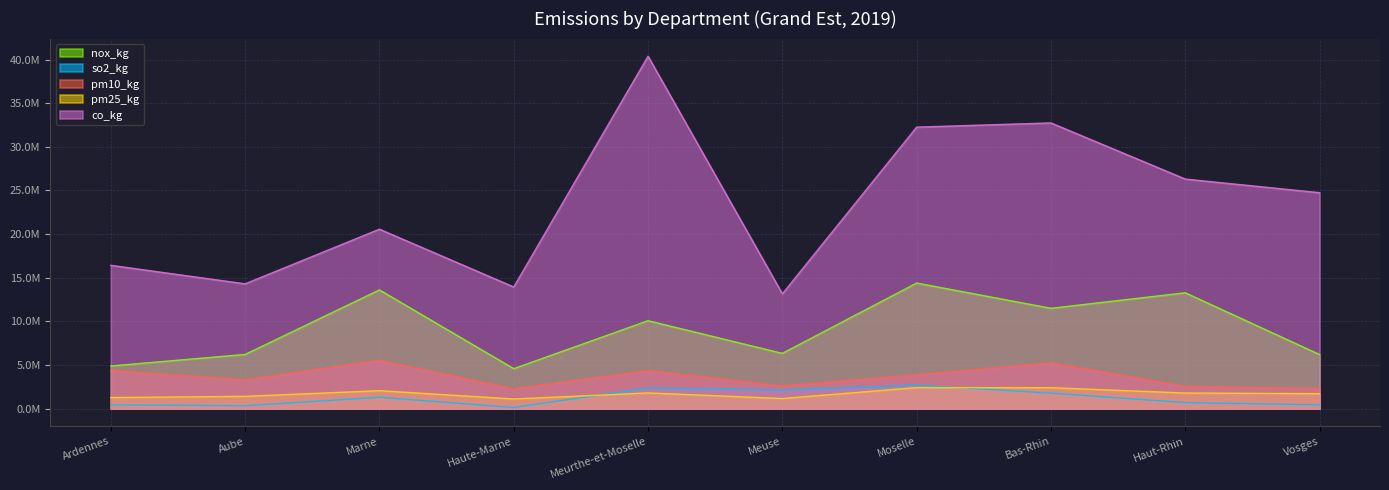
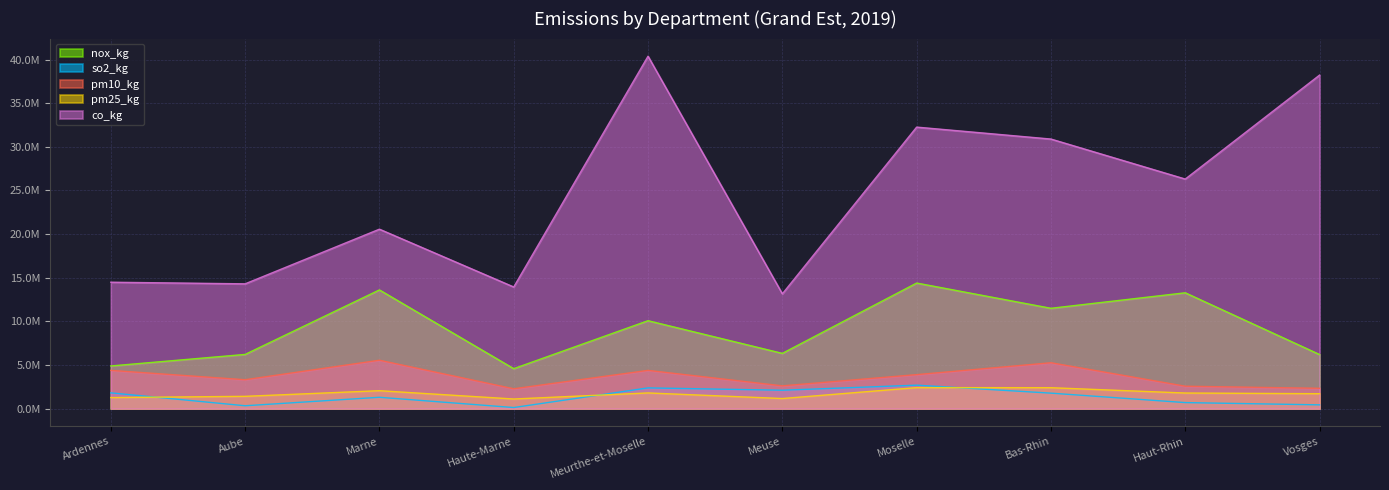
so2_kg, Ardennes: 0 -> 2000000
co_kg, Ardennes: 16000000 -> 14000000
co_kg, Bas-Rhin: 33000000 -> 31000000
co_kg, Vosges: 25000000 -> 38000000
